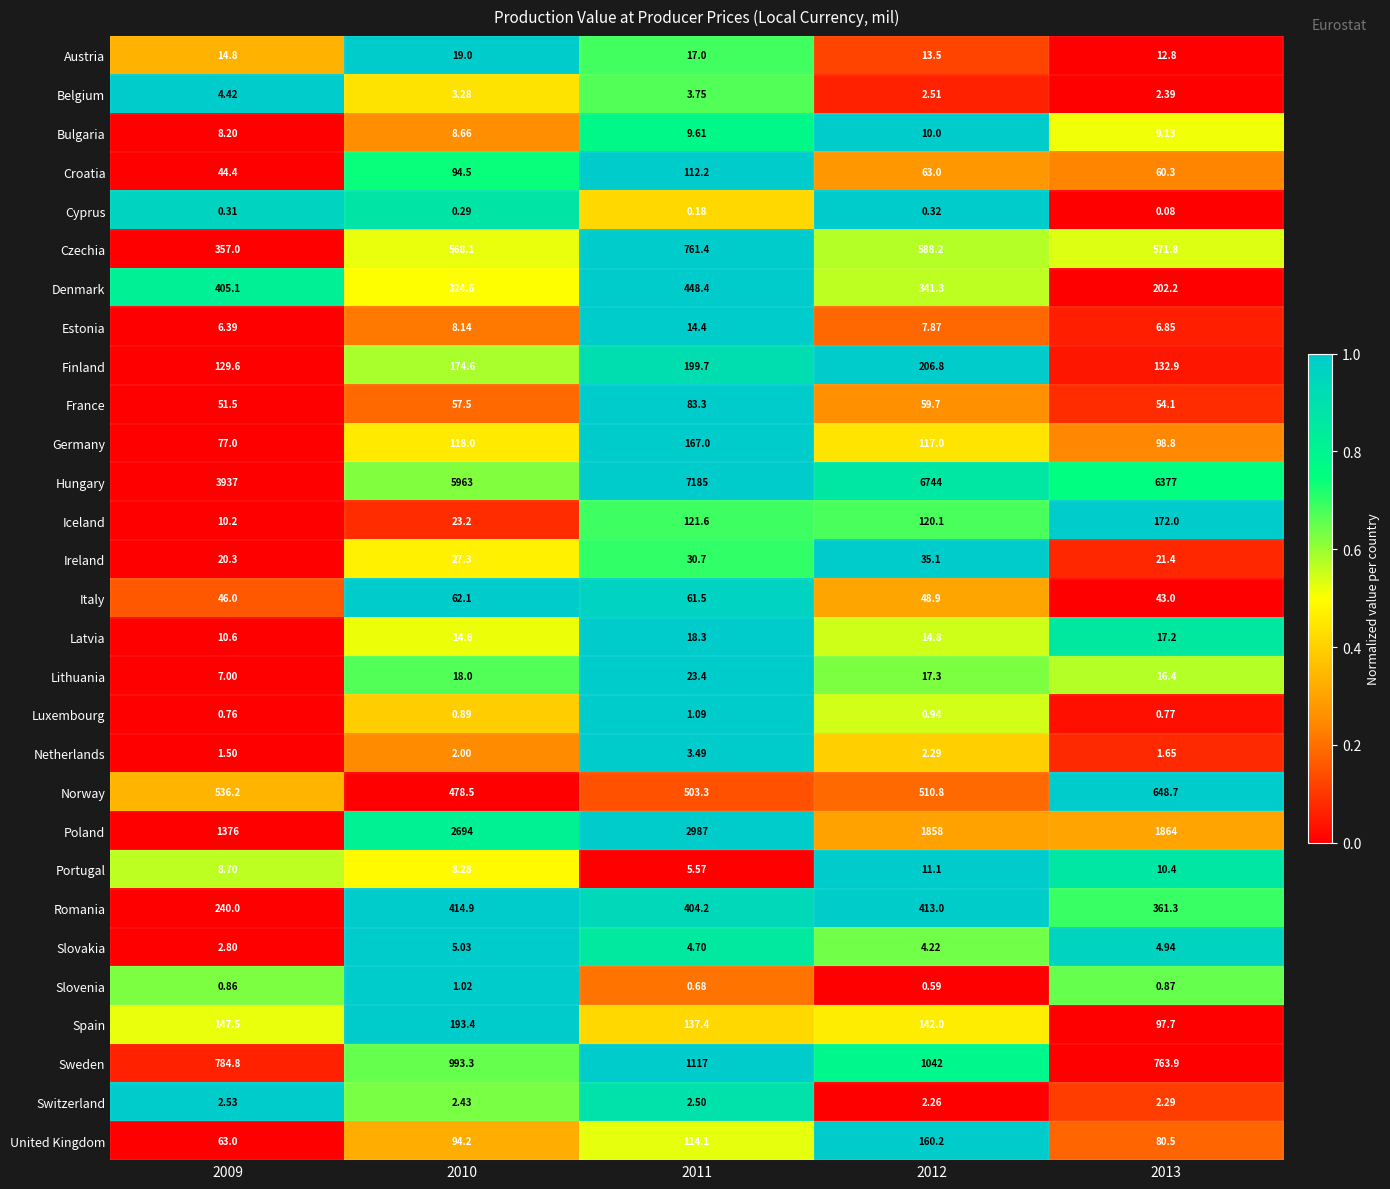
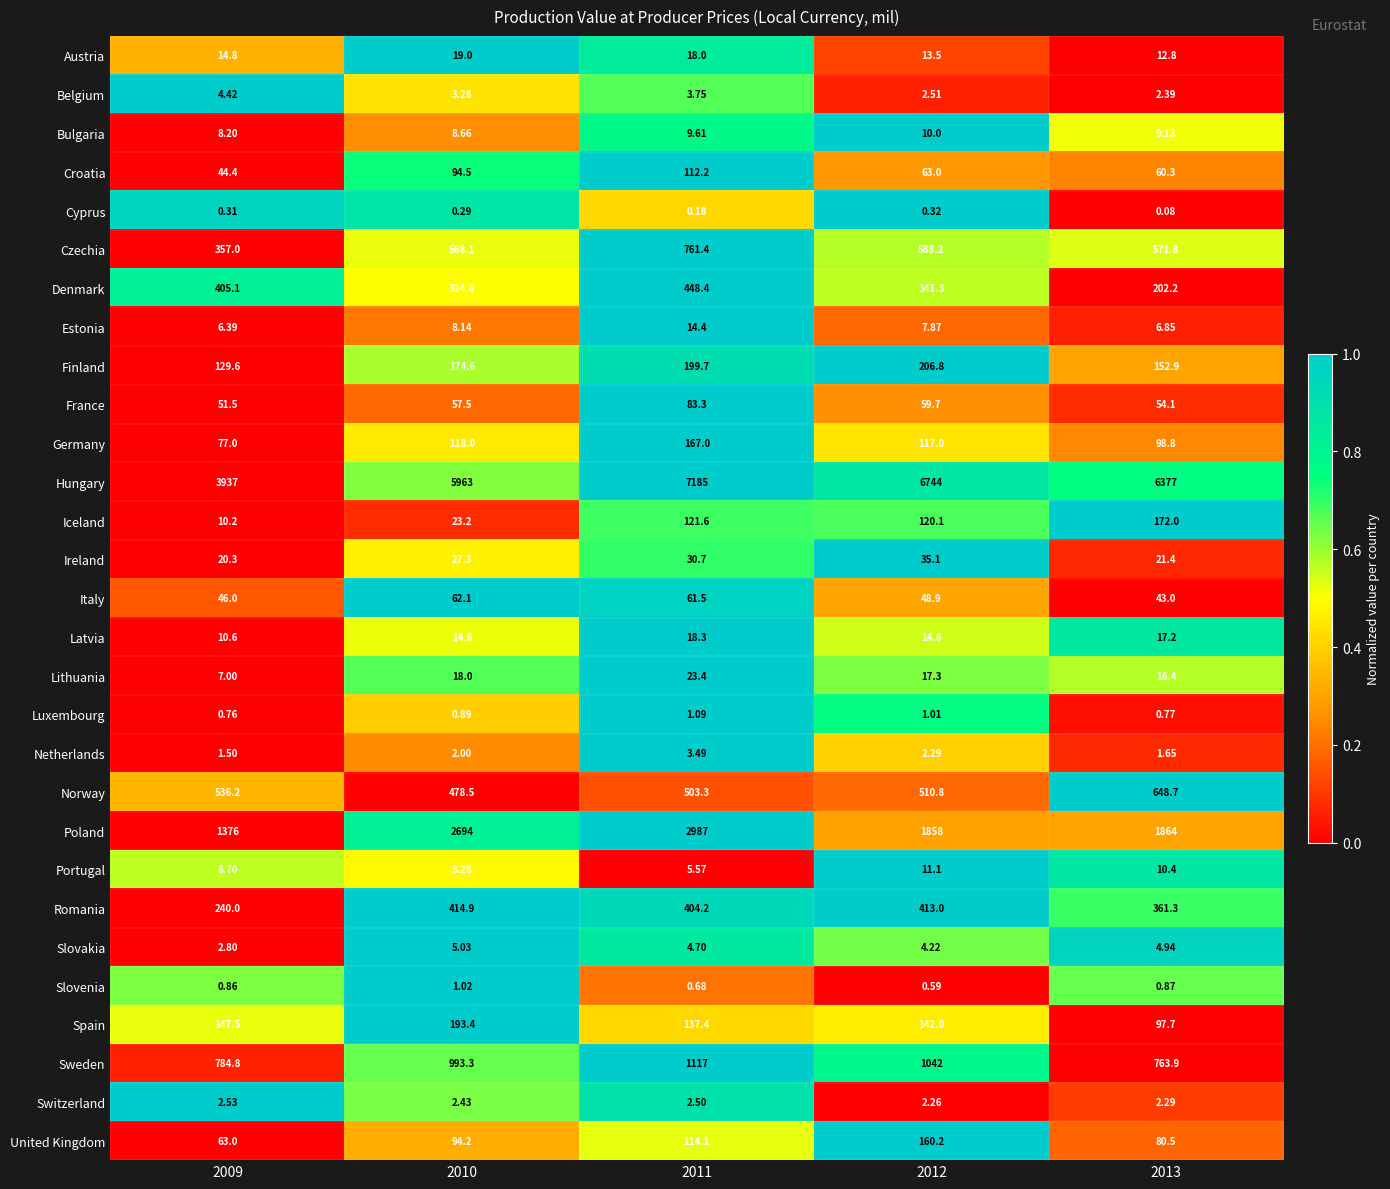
Austria, 2011: 17.0 -> 18.0
Finland, 2013: 132.9 -> 152.9
Luxembourg, 2012: 0.94 -> 1.01
